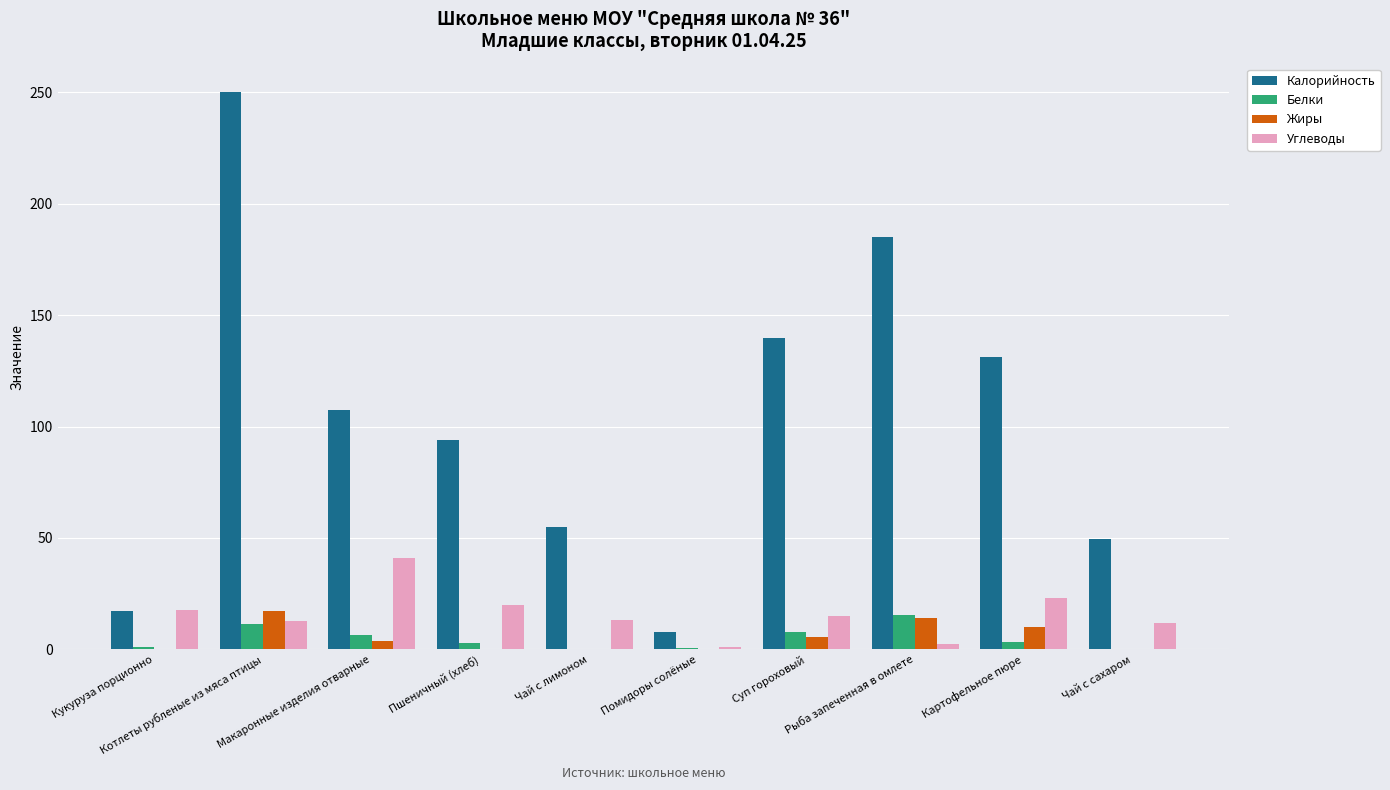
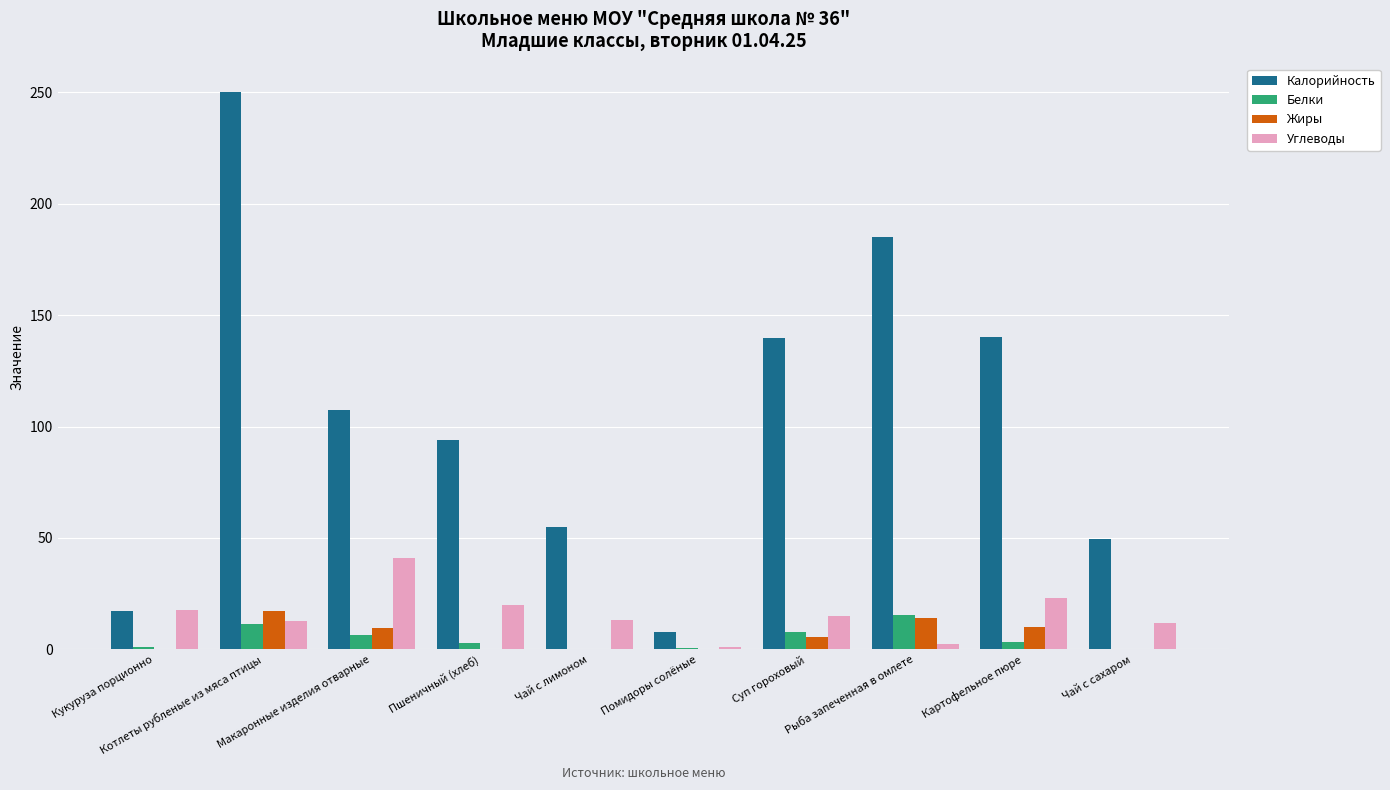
Жиры, Макаронные изделия отварные: 4 -> 10
Калорийность, Картофельное пюре: 131 -> 140
